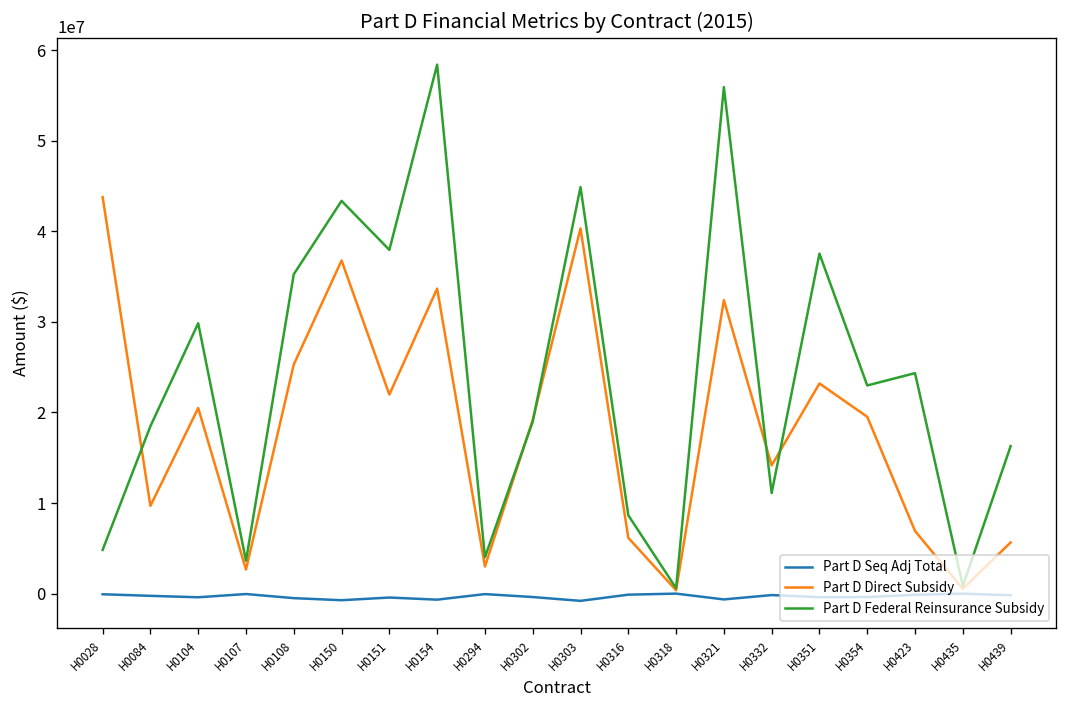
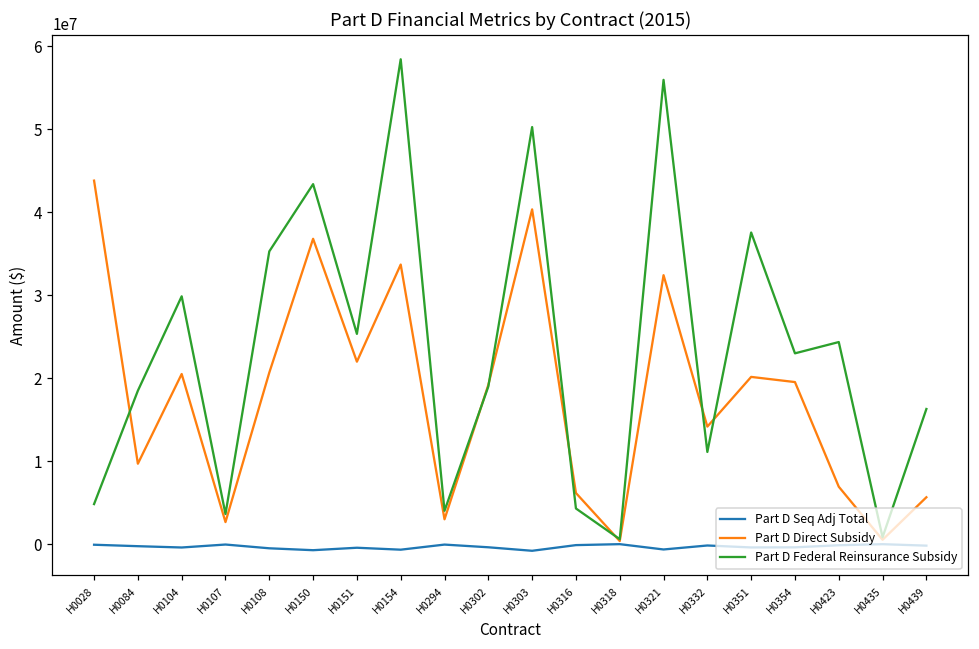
Part D Direct Subsidy, H0108: 25000000 -> 21000000
Part D Federal Reinsurance Subsidy, H0151: 38000000 -> 25000000
Part D Federal Reinsurance Subsidy, H0303: 45000000 -> 50000000
Part D Federal Reinsurance Subsidy, H0316: 9000000 -> 4000000
Part D Direct Subsidy, H0351: 23000000 -> 20000000
